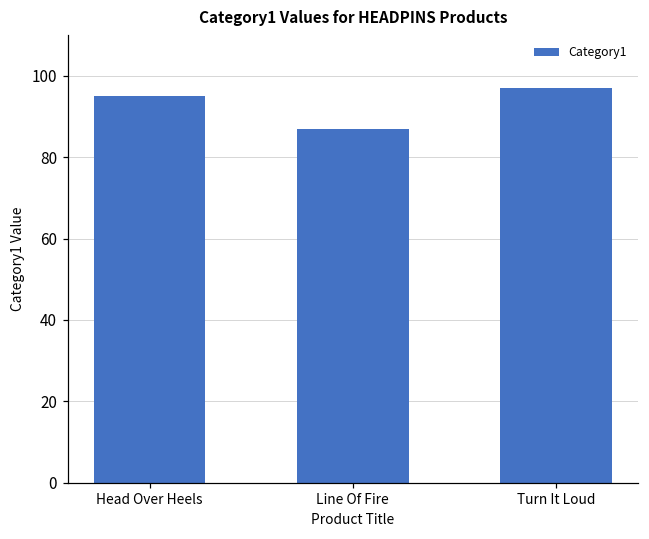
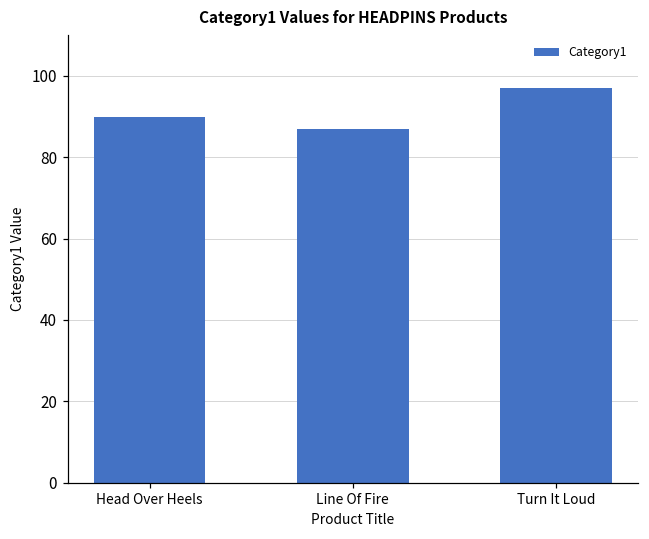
Head Over Heels: 95 -> 90
